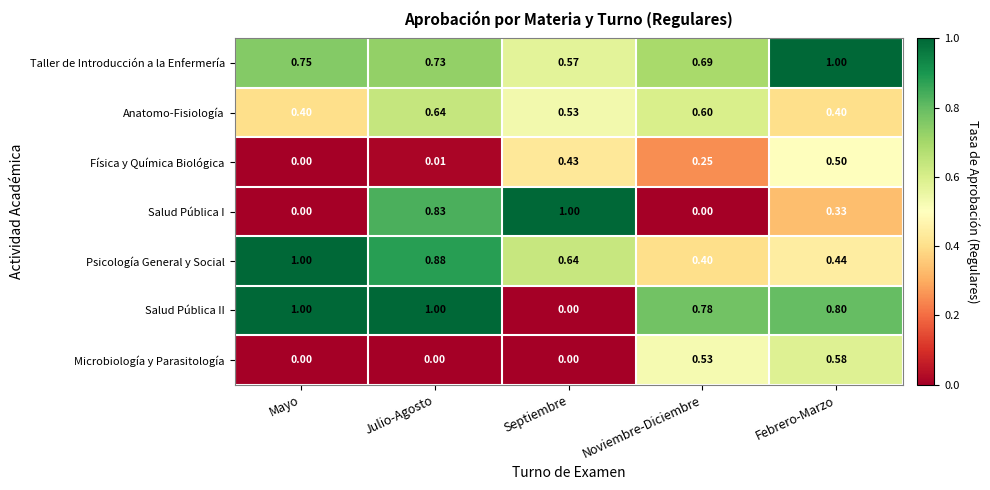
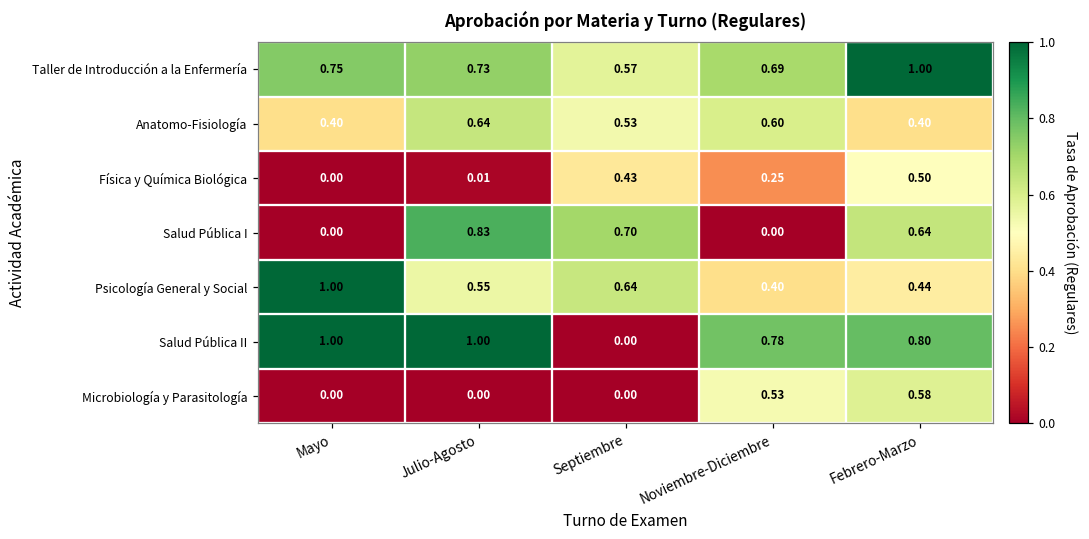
Salud Pública I, Septiembre: 1.00 -> 0.70
Salud Pública I, Febrero-Marzo: 0.33 -> 0.64
Psicología General y Social, Julio-Agosto: 0.88 -> 0.55
